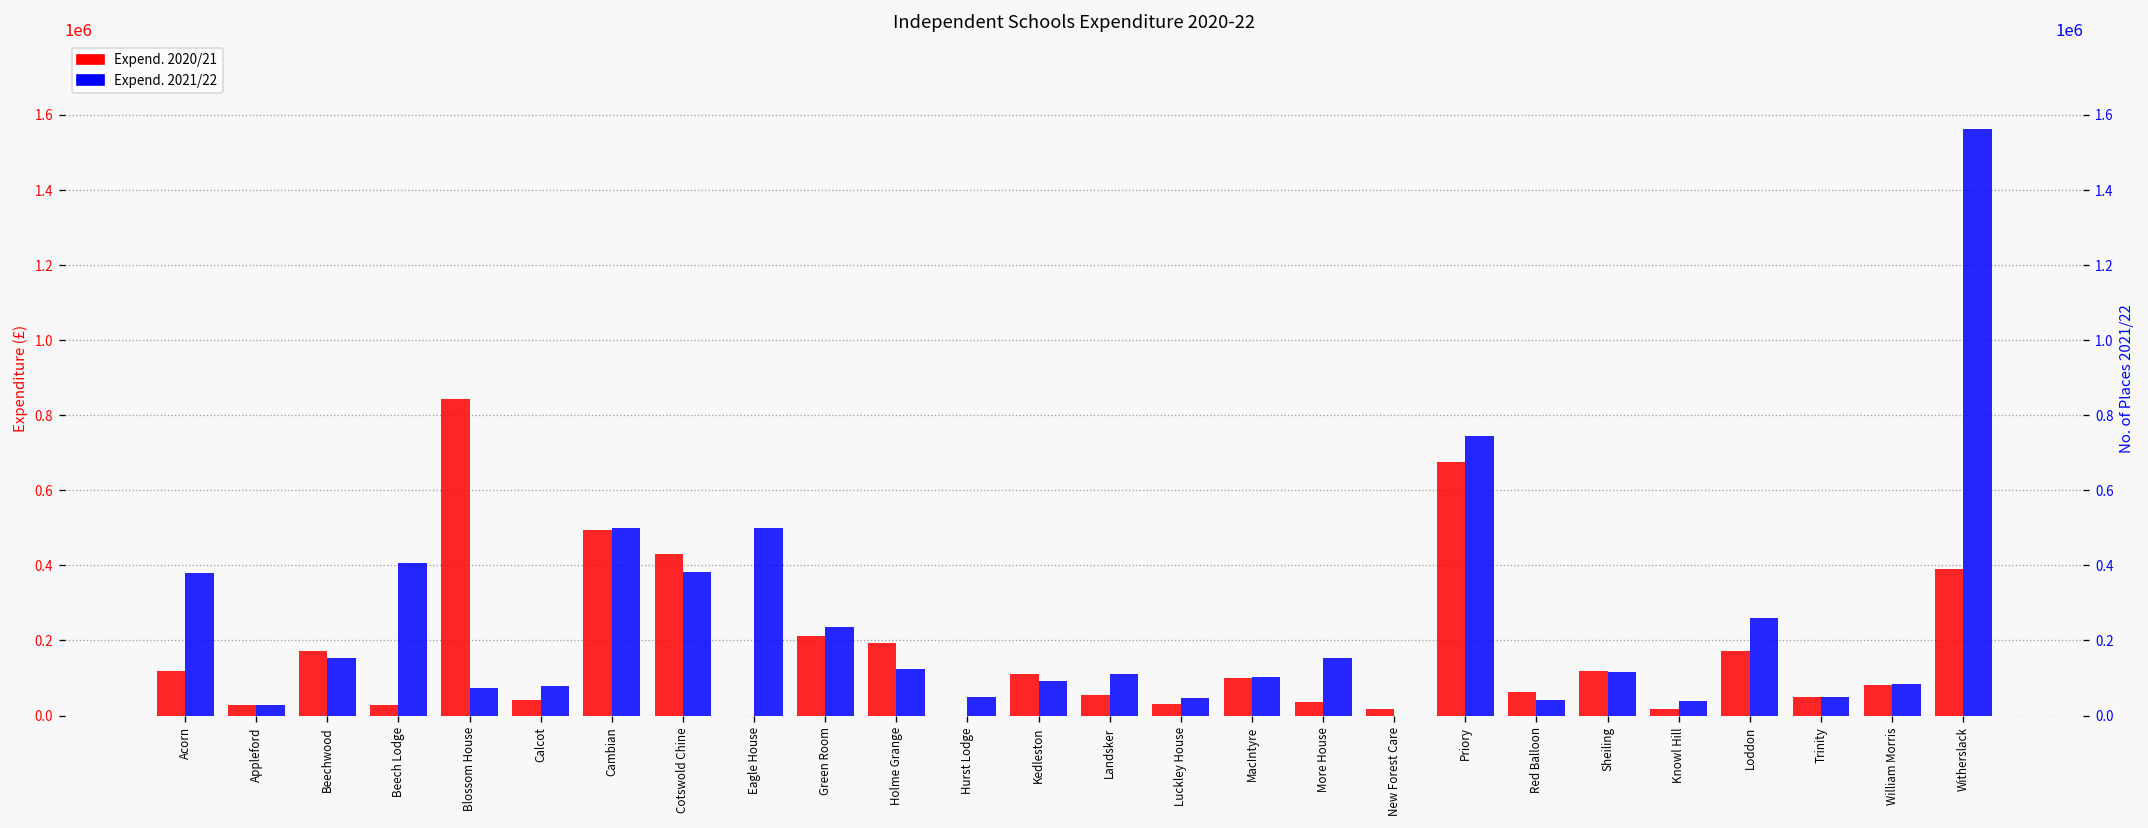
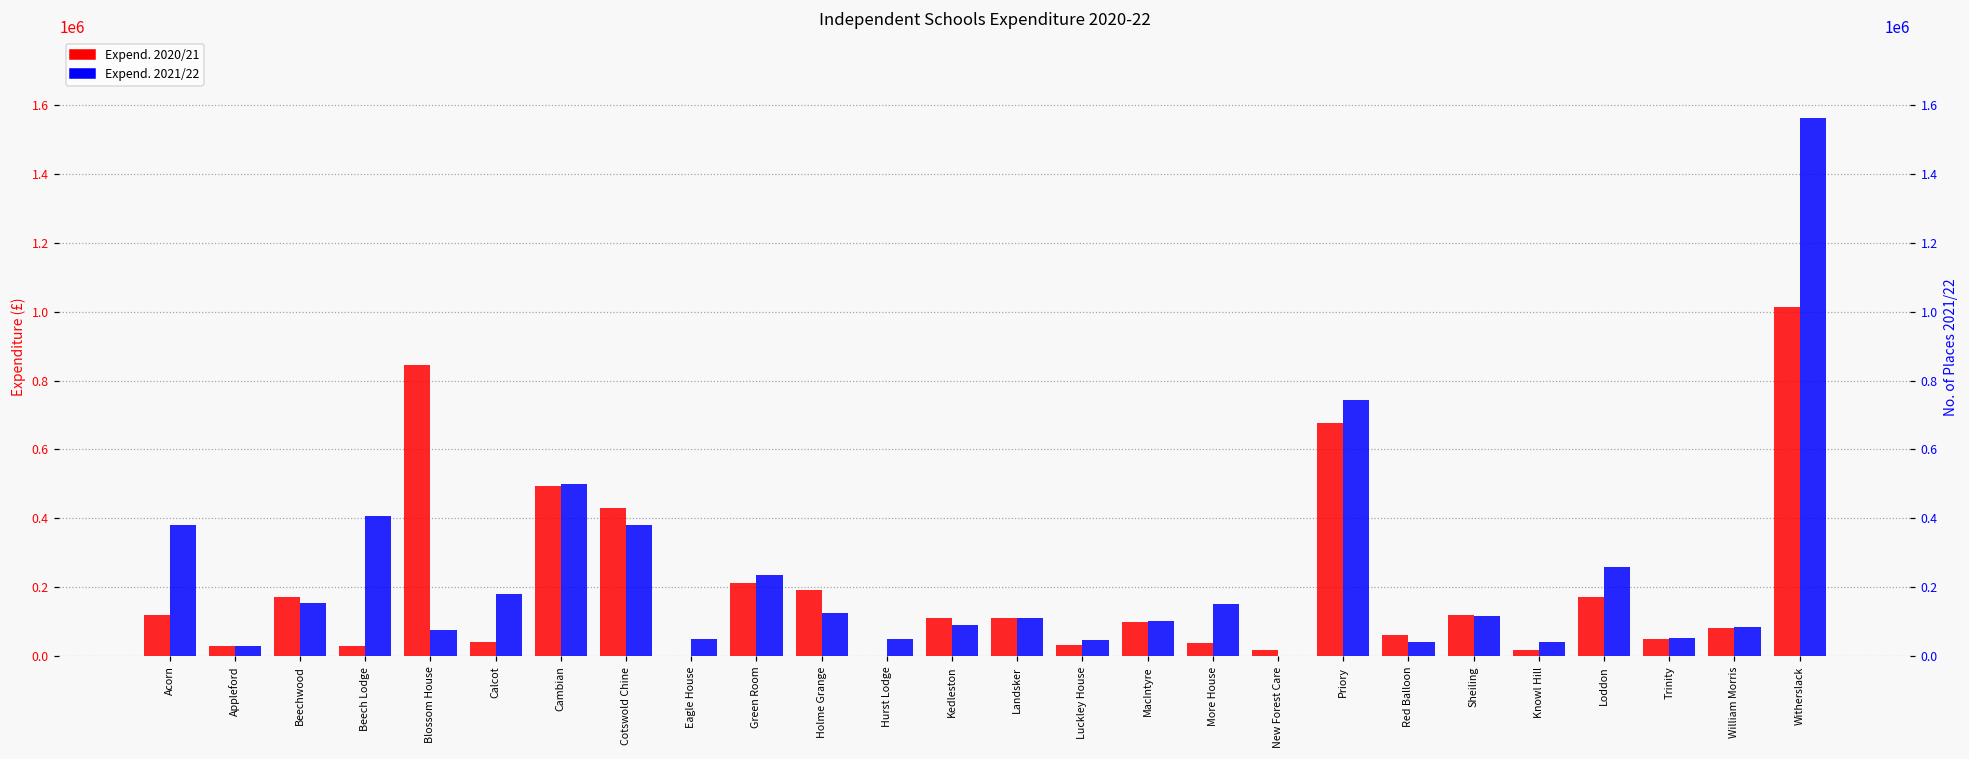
Expend. 2021/22, Calcot: 80000 -> 180000
Expend. 2021/22, Eagle House: 500000 -> 50000
Expend. 2020/21, Landsker: 50000 -> 110000
Expend. 2020/21, Witherslack: 390000 -> 1010000
